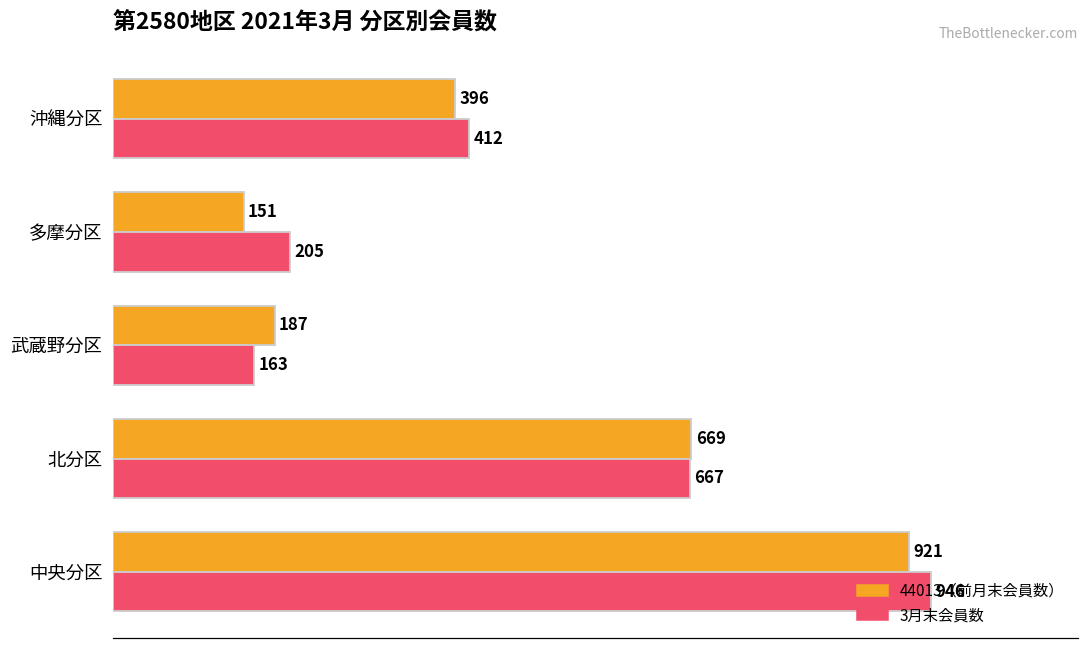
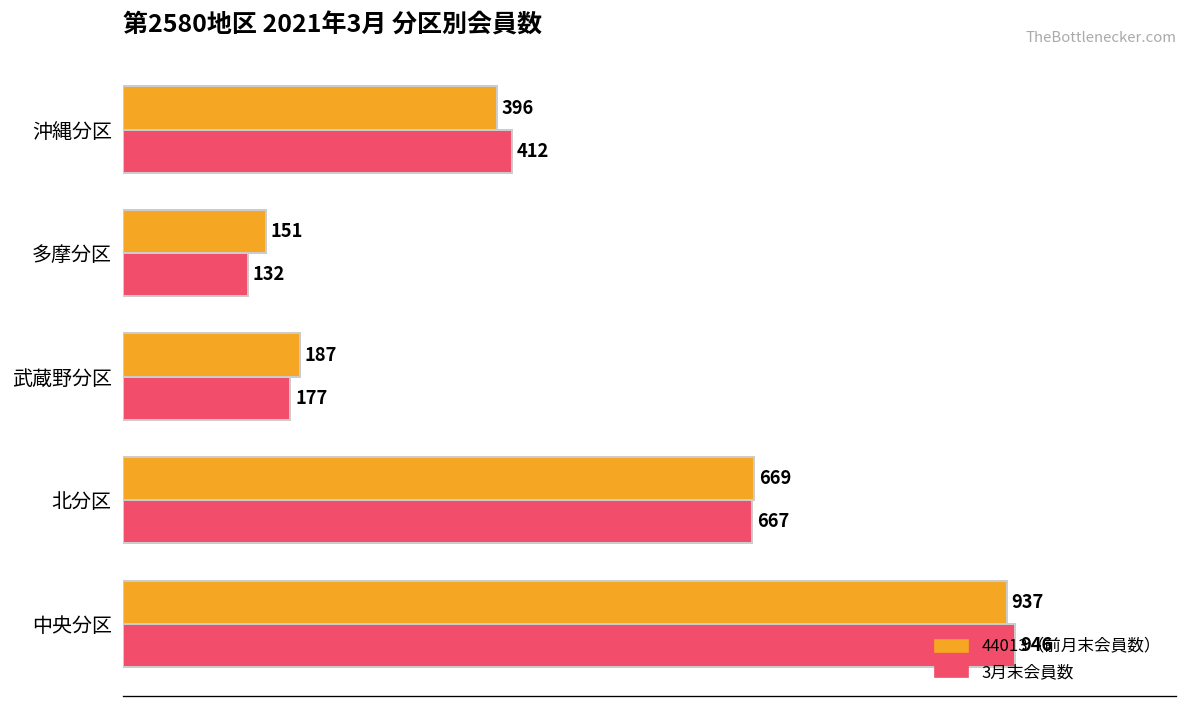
3月末会員数, 多摩分区: 205 -> 132
3月末会員数, 武蔵野分区: 163 -> 177
44013（前月末会員数）, 中央分区: 921 -> 937
